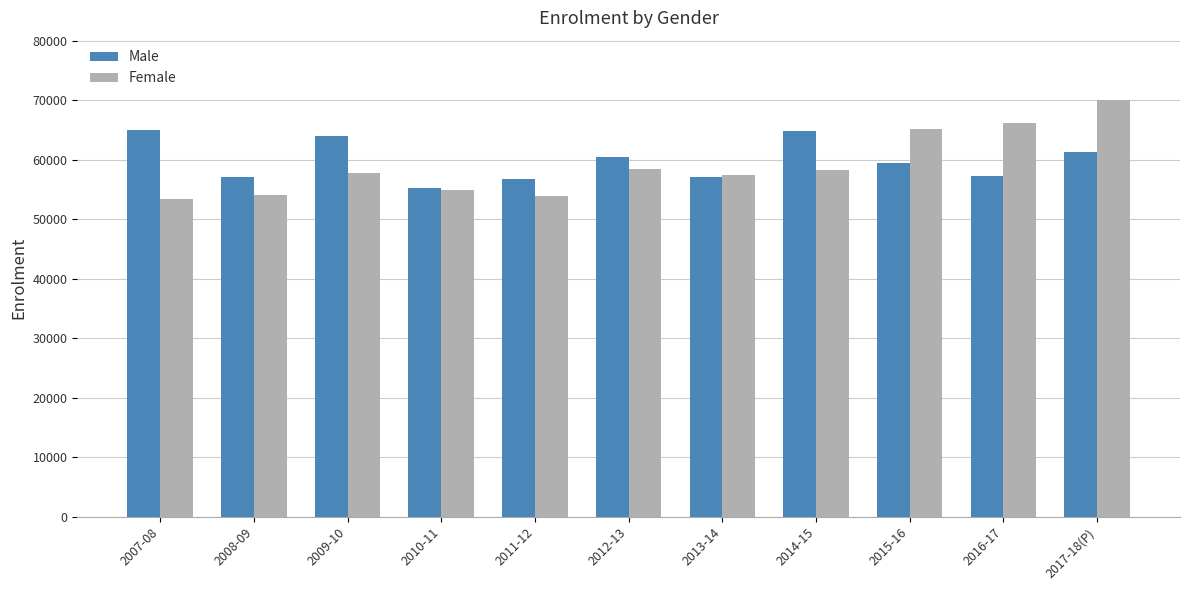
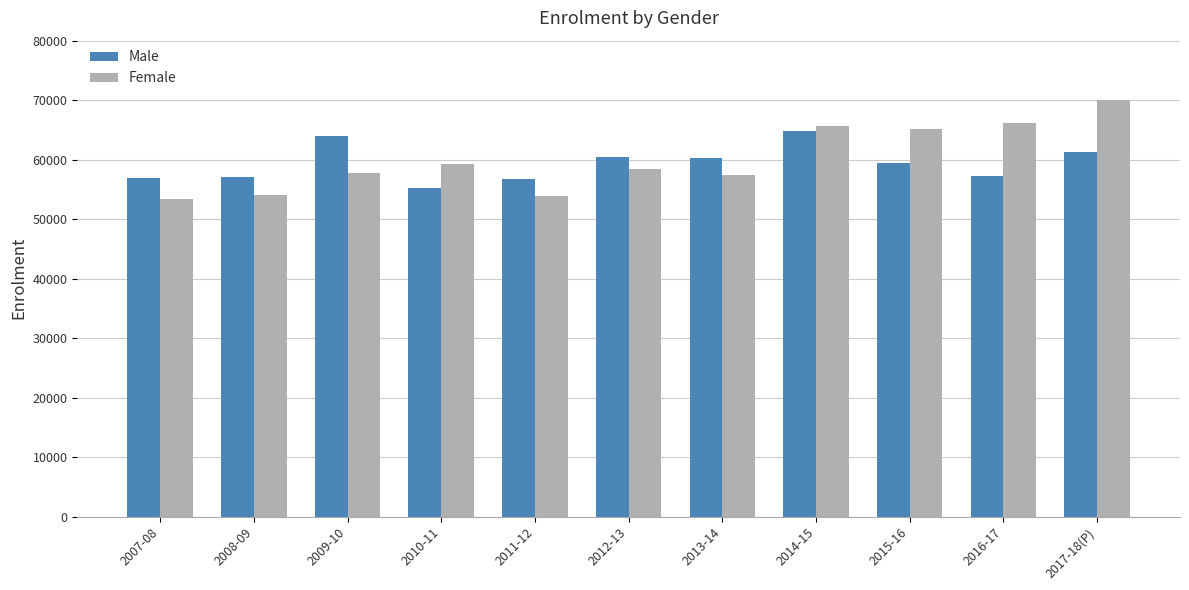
Male, 2007-08: 65000 -> 57000
Female, 2010-11: 55000 -> 59000
Male, 2013-14: 57000 -> 60000
Female, 2014-15: 58000 -> 66000
